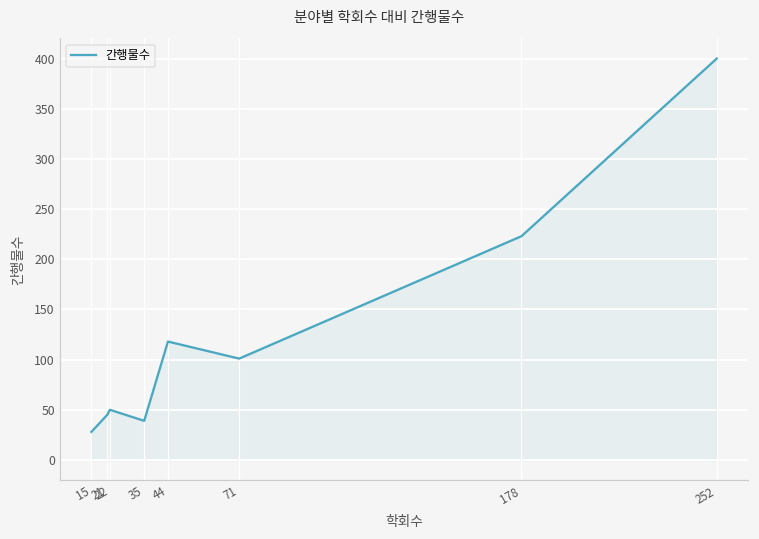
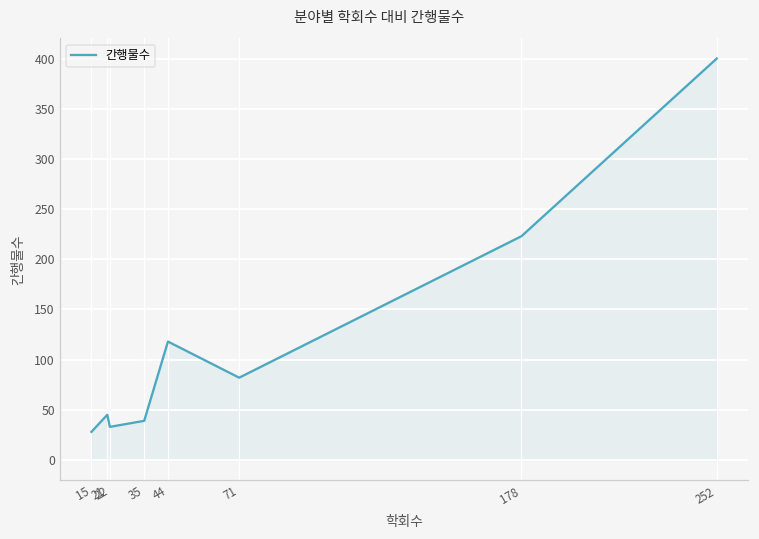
22: 50 -> 30
71: 100 -> 80
